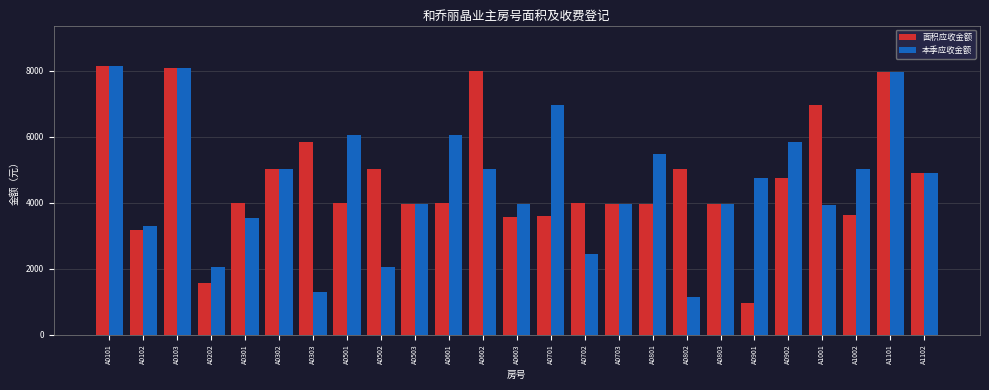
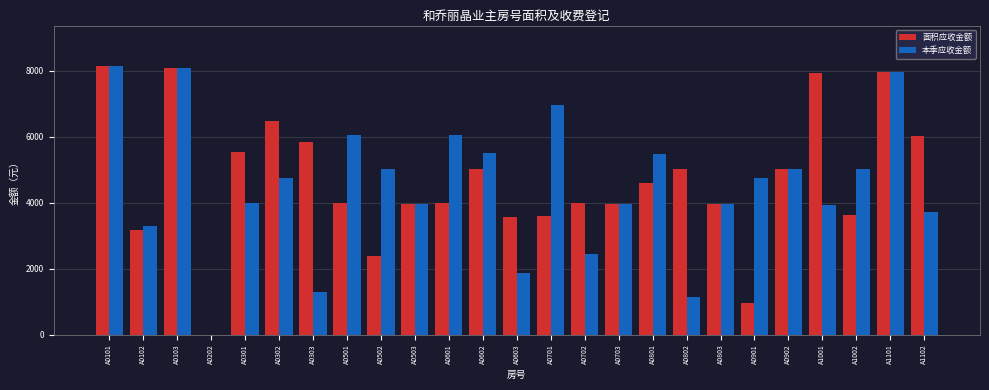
面积应收金额, A0202: 1600 -> 0
本季应收金额, A0202: 2100 -> 0
面积应收金额, A0301: 4000 -> 5600
本季应收金额, A0301: 3500 -> 4000
面积应收金额, A0302: 5000 -> 6500
本季应收金额, A0302: 5000 -> 4800
面积应收金额, A0502: 5000 -> 2400
本季应收金额, A0502: 2100 -> 5000
面积应收金额, A0602: 8000 -> 5000
本季应收金额, A0602: 5000 -> 5500
本季应收金额, A0603: 4000 -> 1900
面积应收金额, A0801: 4000 -> 4600
面积应收金额, A0902: 4700 -> 5000
本季应收金额, A0902: 5900 -> 5000
面积应收金额, A1001: 7000 -> 7900
面积应收金额, A1102: 4900 -> 6000
本季应收金额, A1102: 4900 -> 3700
